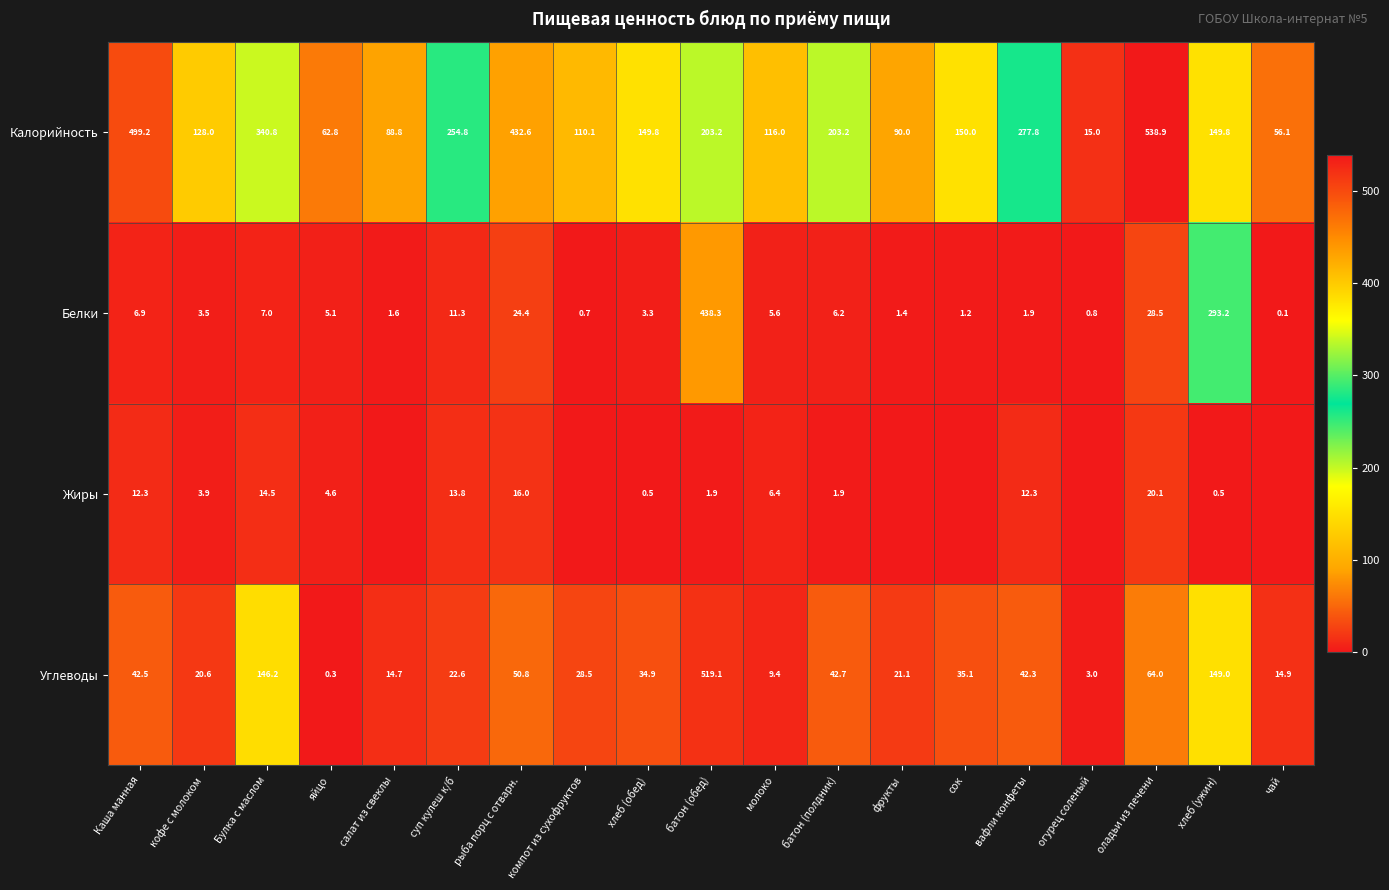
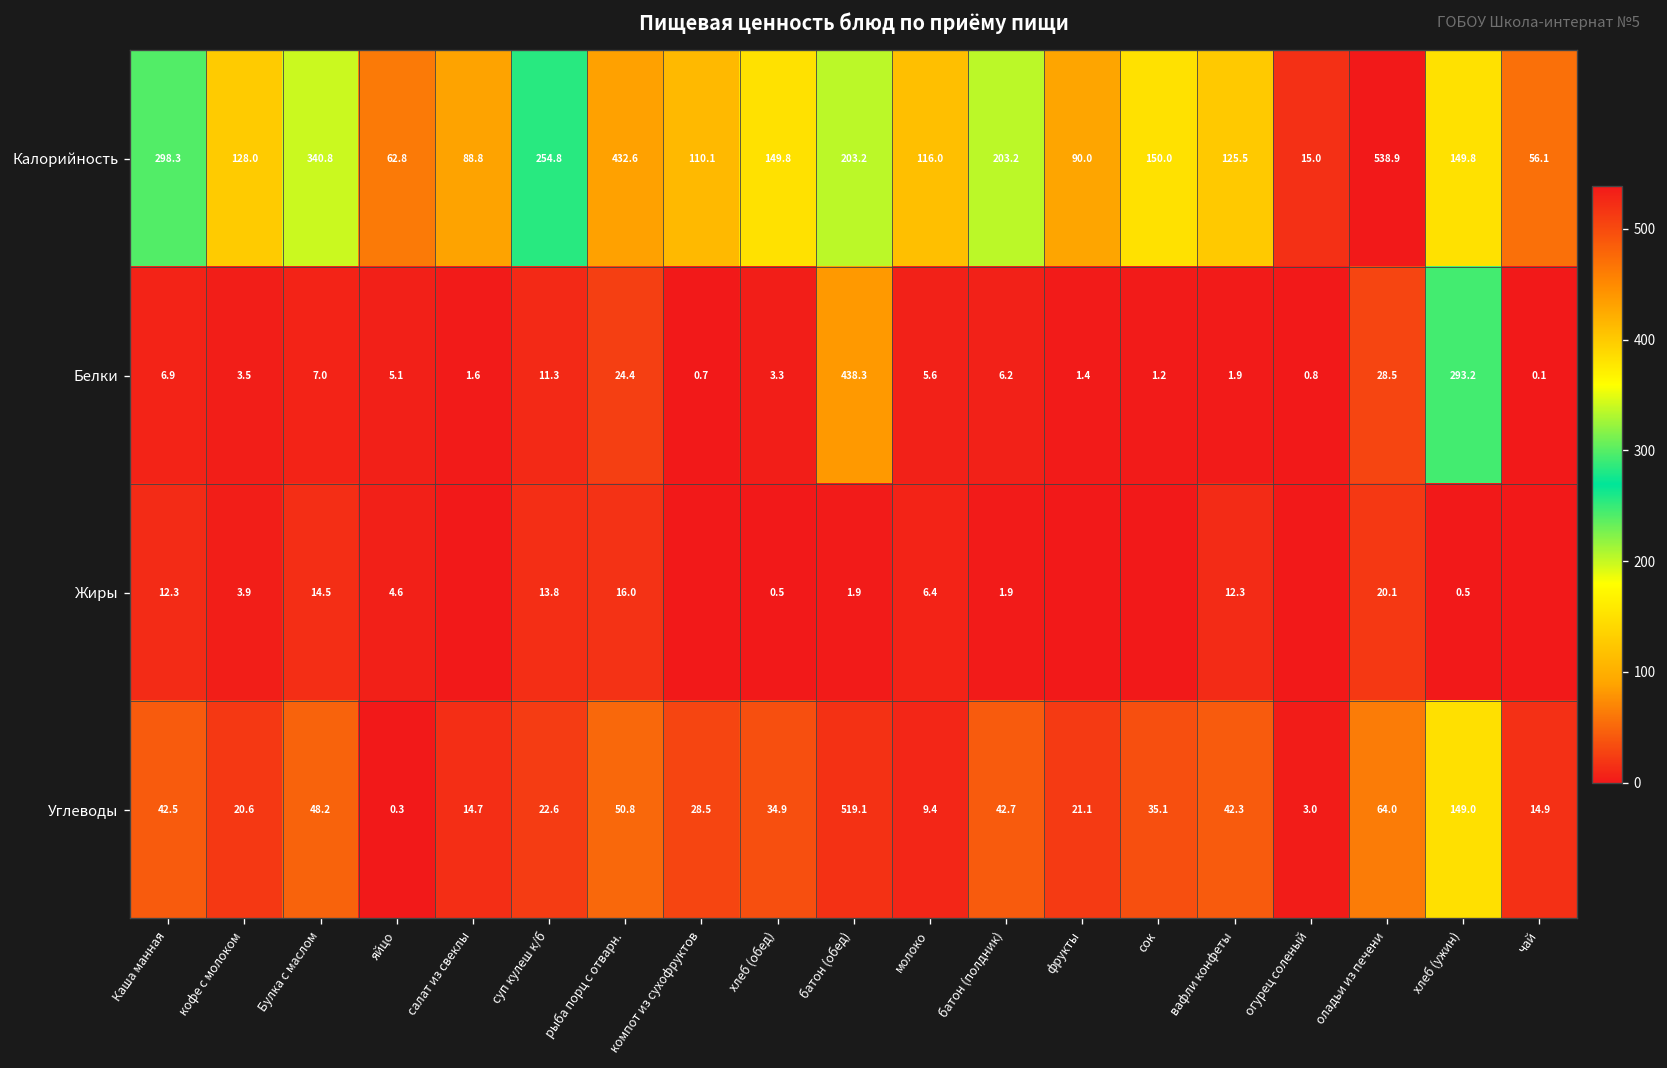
Калорийность, Каша манная: 499.2 -> 298.3
Калорийность, вафли конфеты: 277.8 -> 125.5
Углеводы, Булка с маслом: 146.2 -> 48.2
